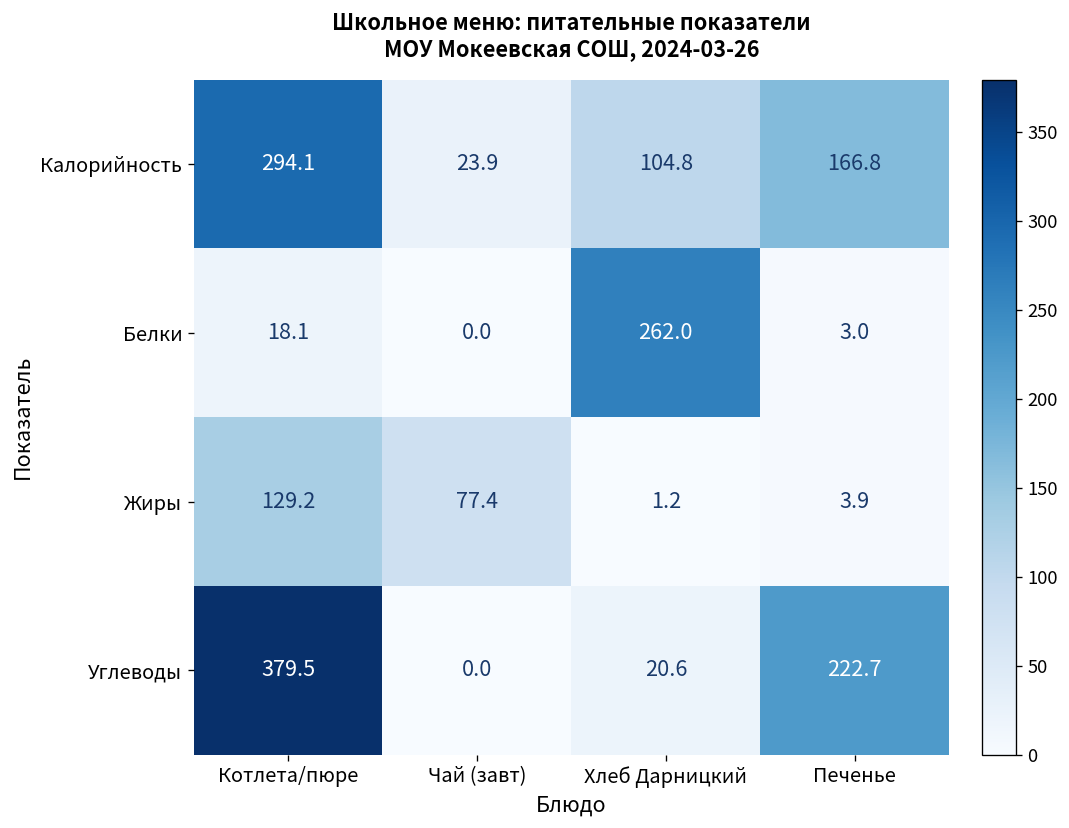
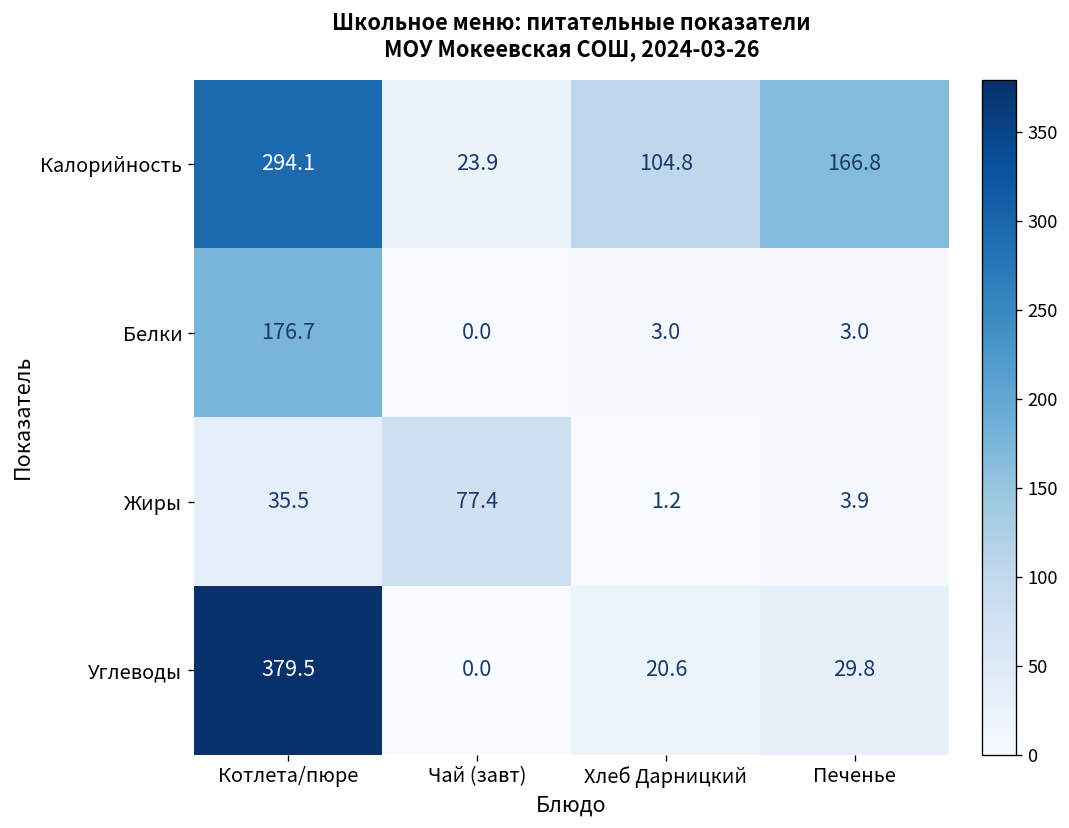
Белки, Котлета/пюре: 18.1 -> 176.7
Белки, Хлеб Дарницкий: 262.0 -> 3.0
Жиры, Котлета/пюре: 129.2 -> 35.5
Углеводы, Печенье: 222.7 -> 29.8
